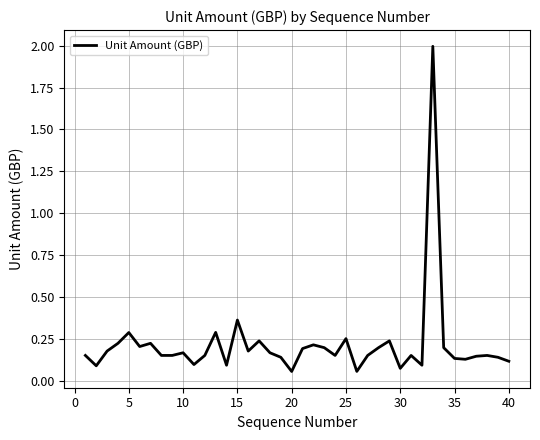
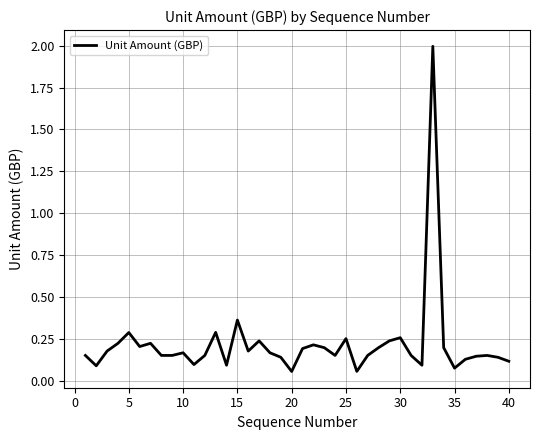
30: 0.07 -> 0.26
35: 0.13 -> 0.07
